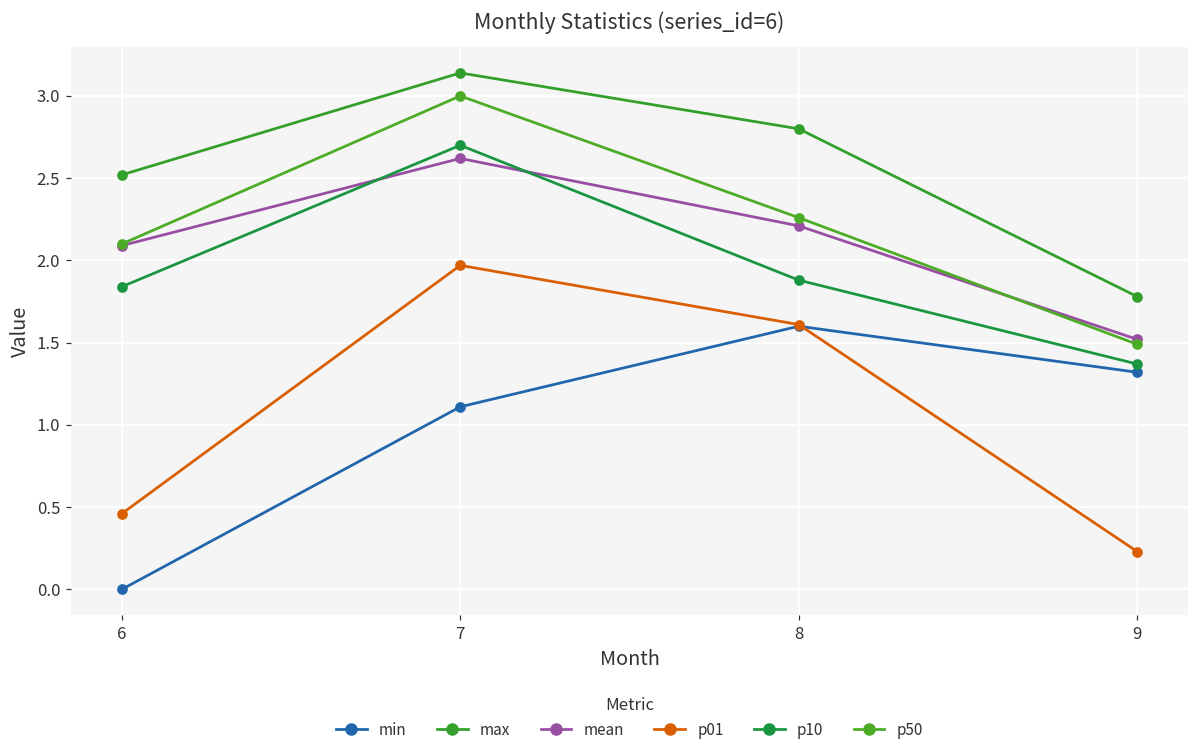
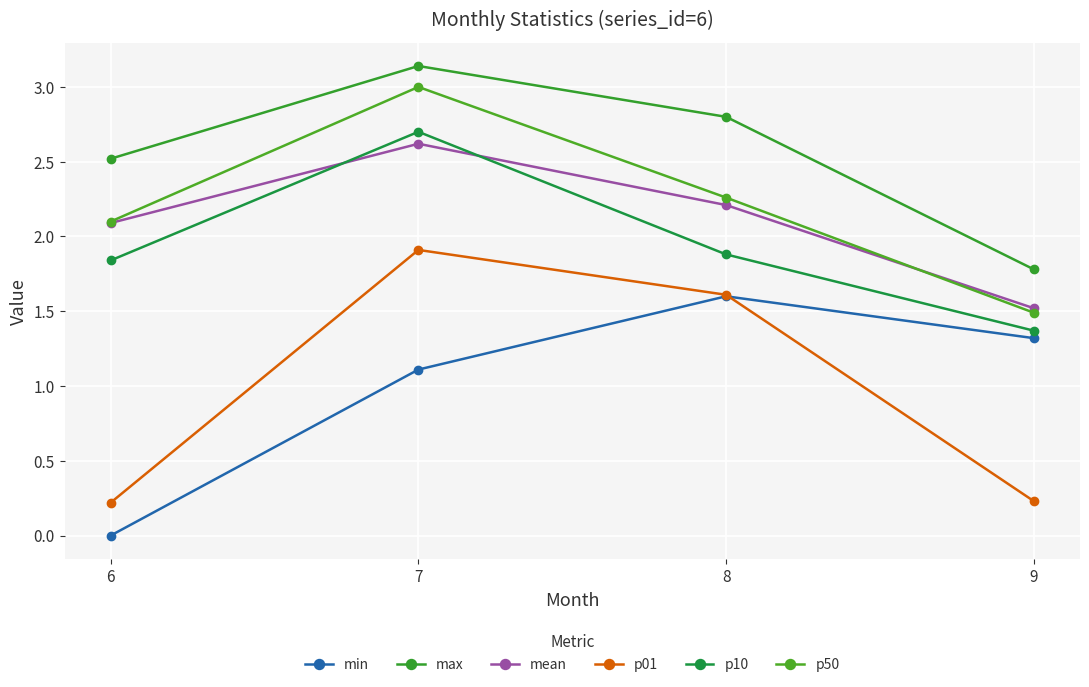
p01, 6: 0.46 -> 0.22
p01, 7: 1.97 -> 1.91
